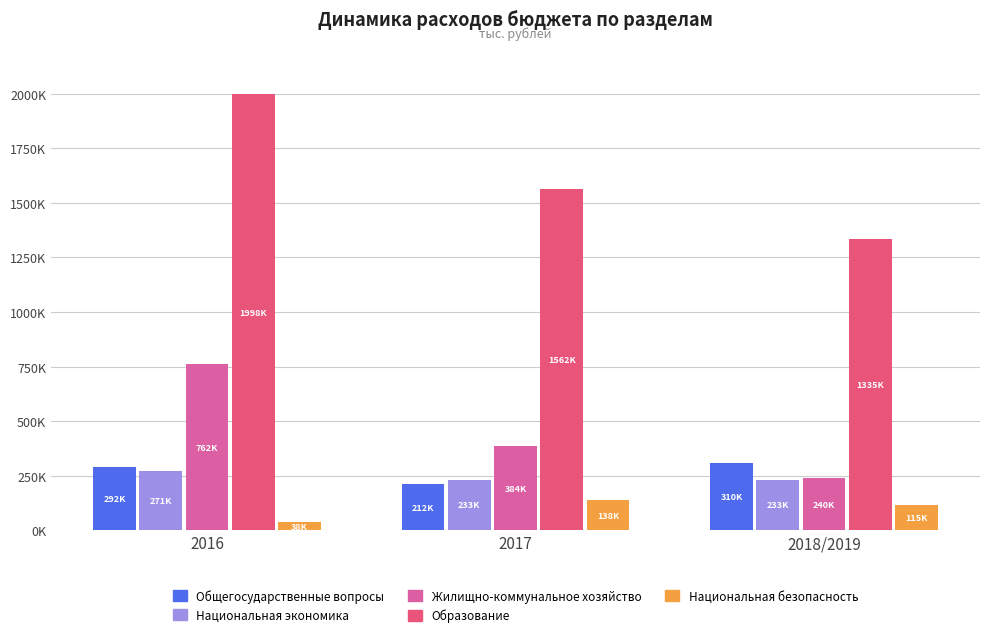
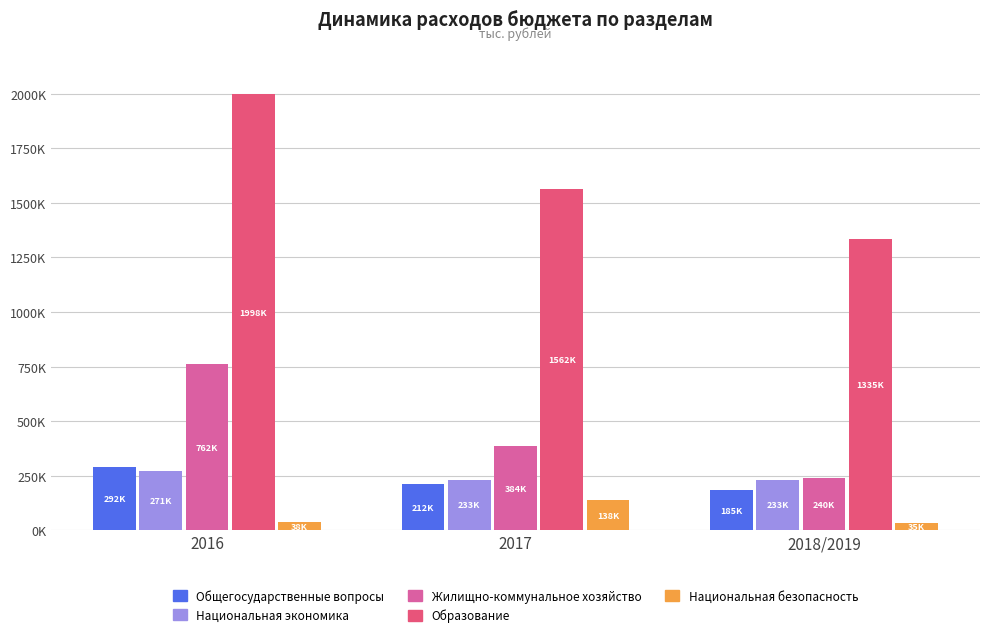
Общегосударственные вопросы, 2018/2019: 310K -> 185K
Национальная безопасность, 2018/2019: 115K -> 35K
